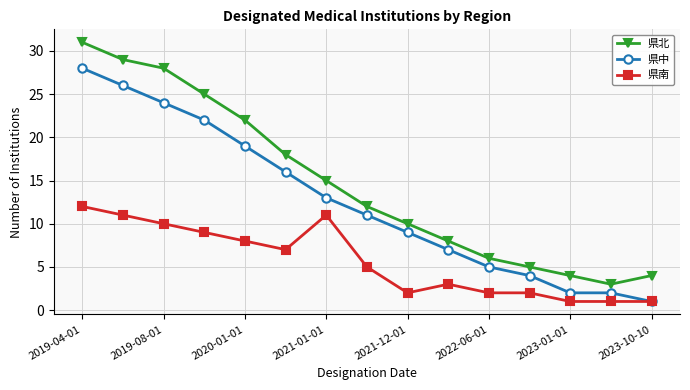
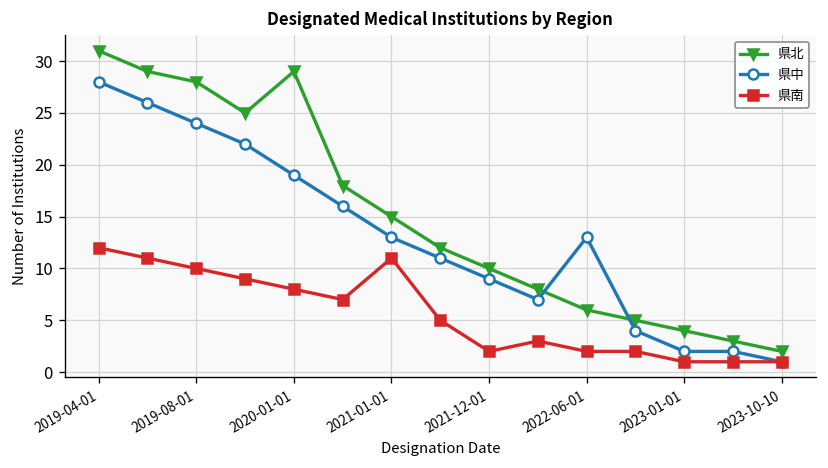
県北, 2020-01-01: 22 -> 29
県中, 2022-06-01: 5 -> 13
県北, 2023-10-10: 4 -> 2
